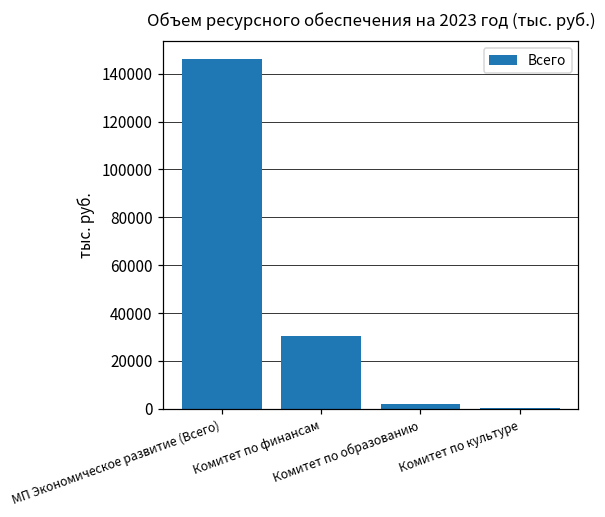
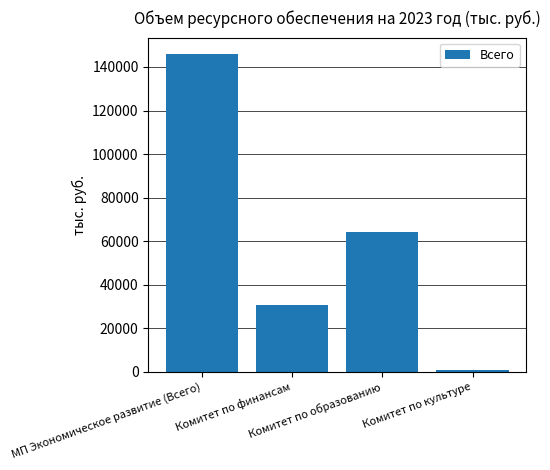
Комитет по образованию: 2000 -> 64000
